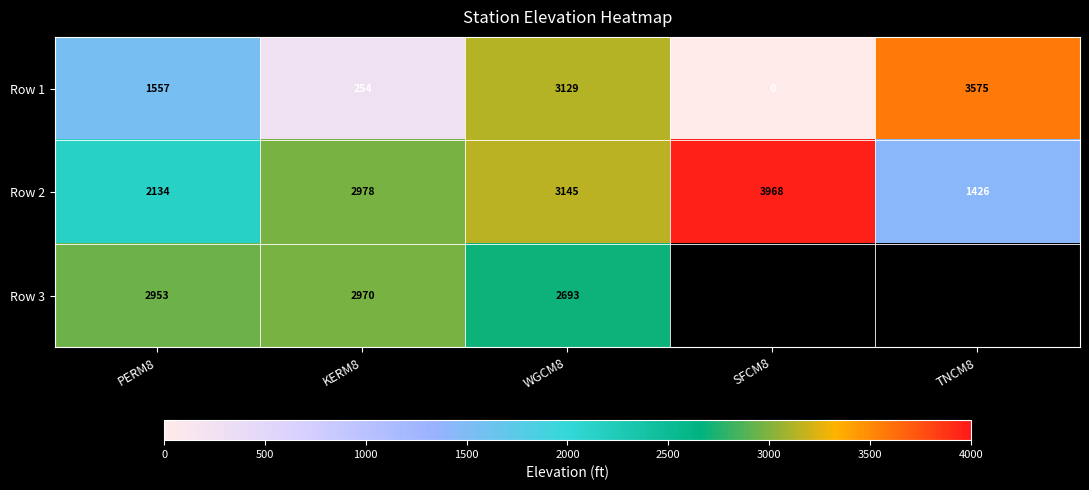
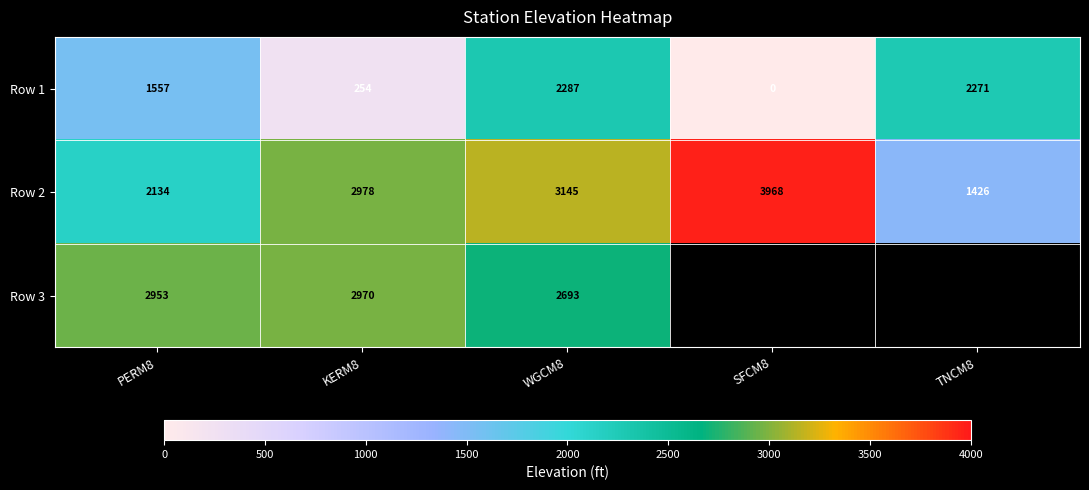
Row 1, WGCM8: 3129 -> 2287
Row 1, TNCM8: 3575 -> 2271
